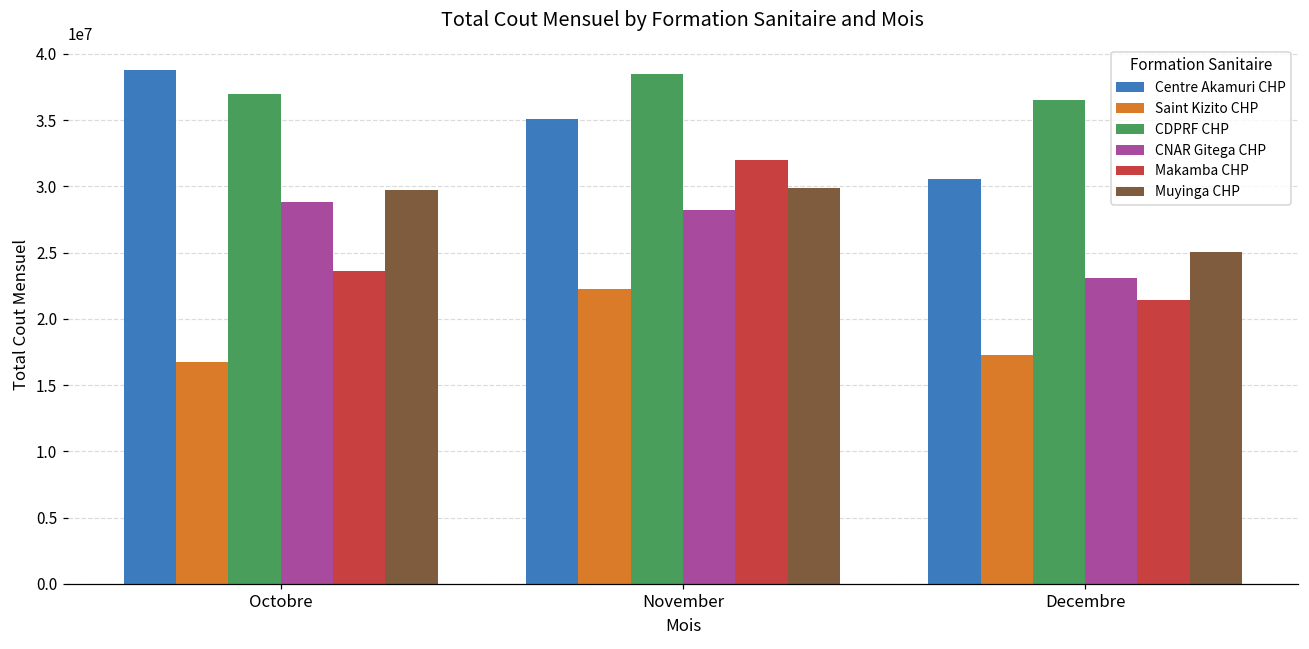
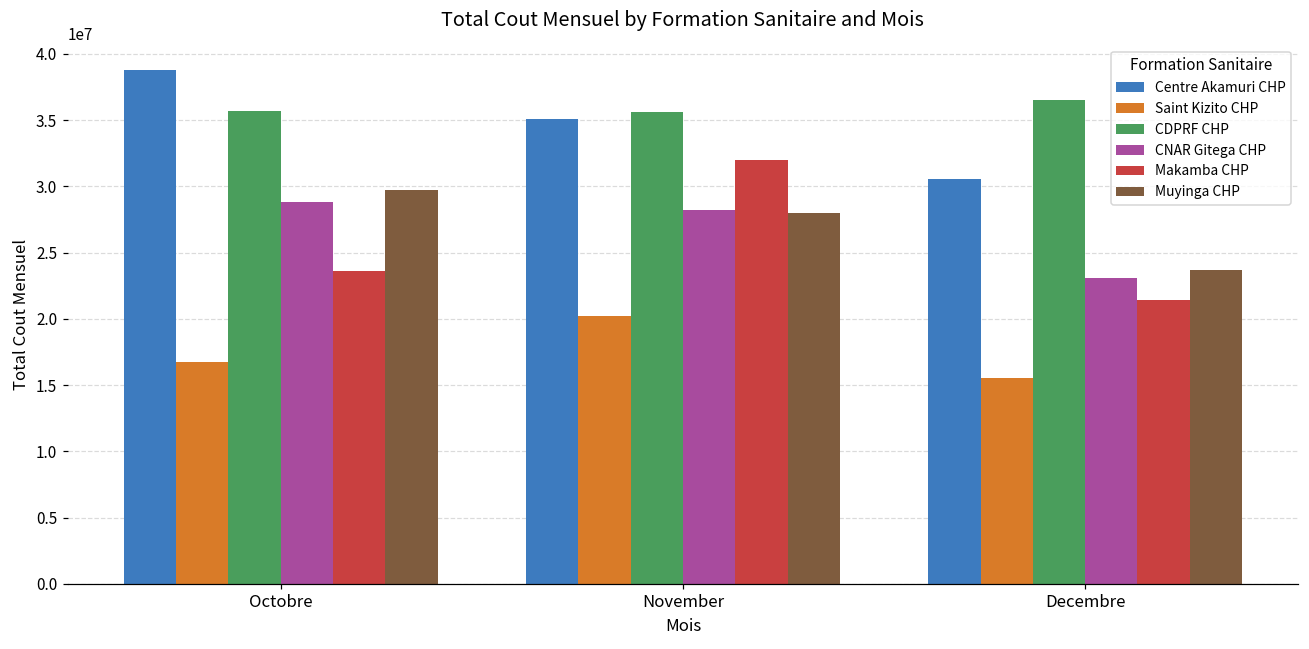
CDPRF CHP, Octobre: 37000000 -> 35700000
Saint Kizito CHP, November: 22300000 -> 20200000
CDPRF CHP, November: 38500000 -> 35600000
Muyinga CHP, November: 29900000 -> 28000000
Saint Kizito CHP, Decembre: 17300000 -> 15500000
Muyinga CHP, Decembre: 25100000 -> 23700000
